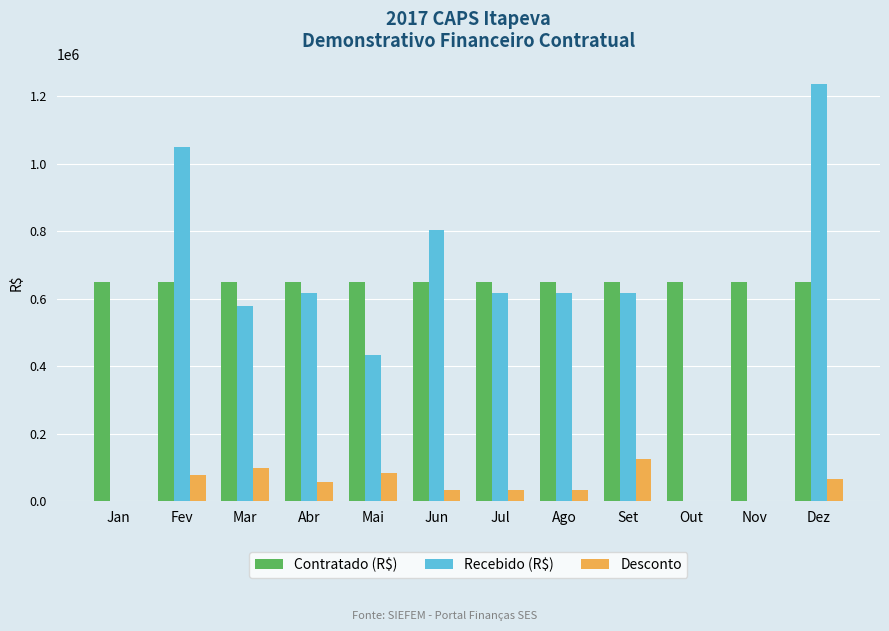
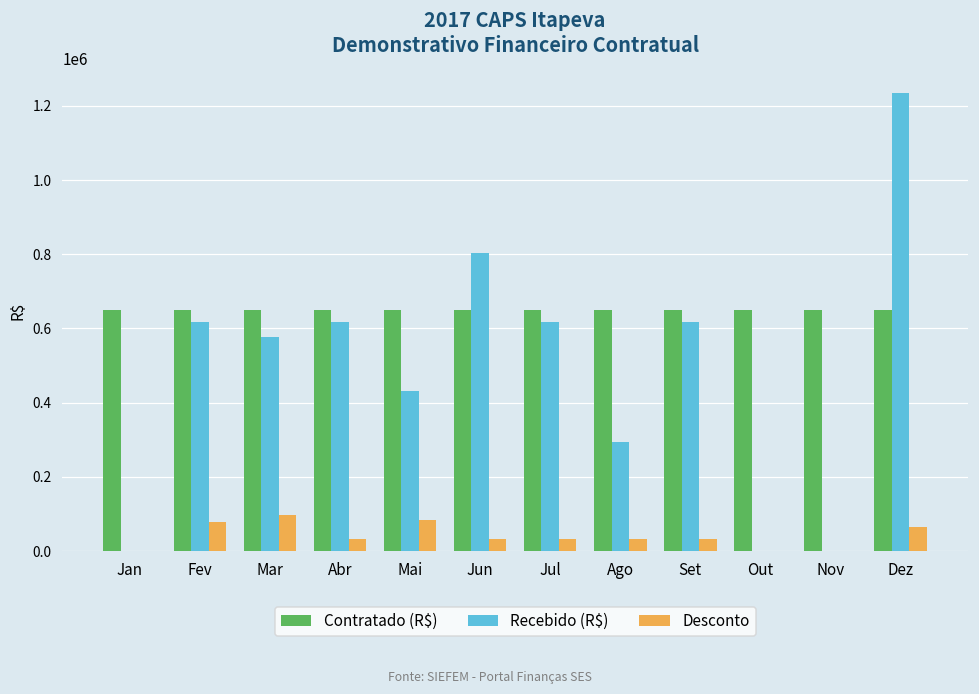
Recebido (R$), Fev: 1050000 -> 620000
Desconto, Abr: 60000 -> 30000
Recebido (R$), Ago: 620000 -> 300000
Desconto, Set: 130000 -> 30000
